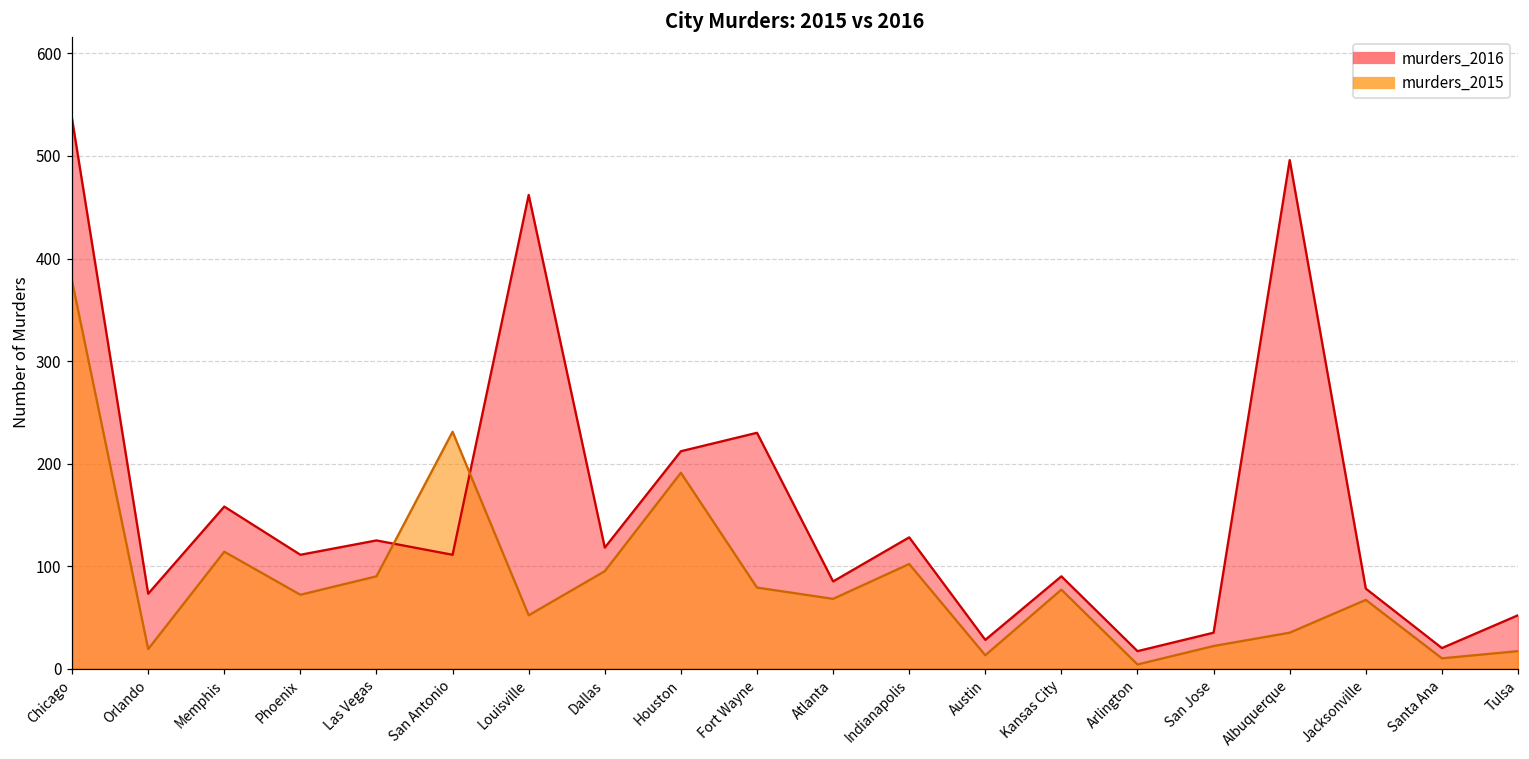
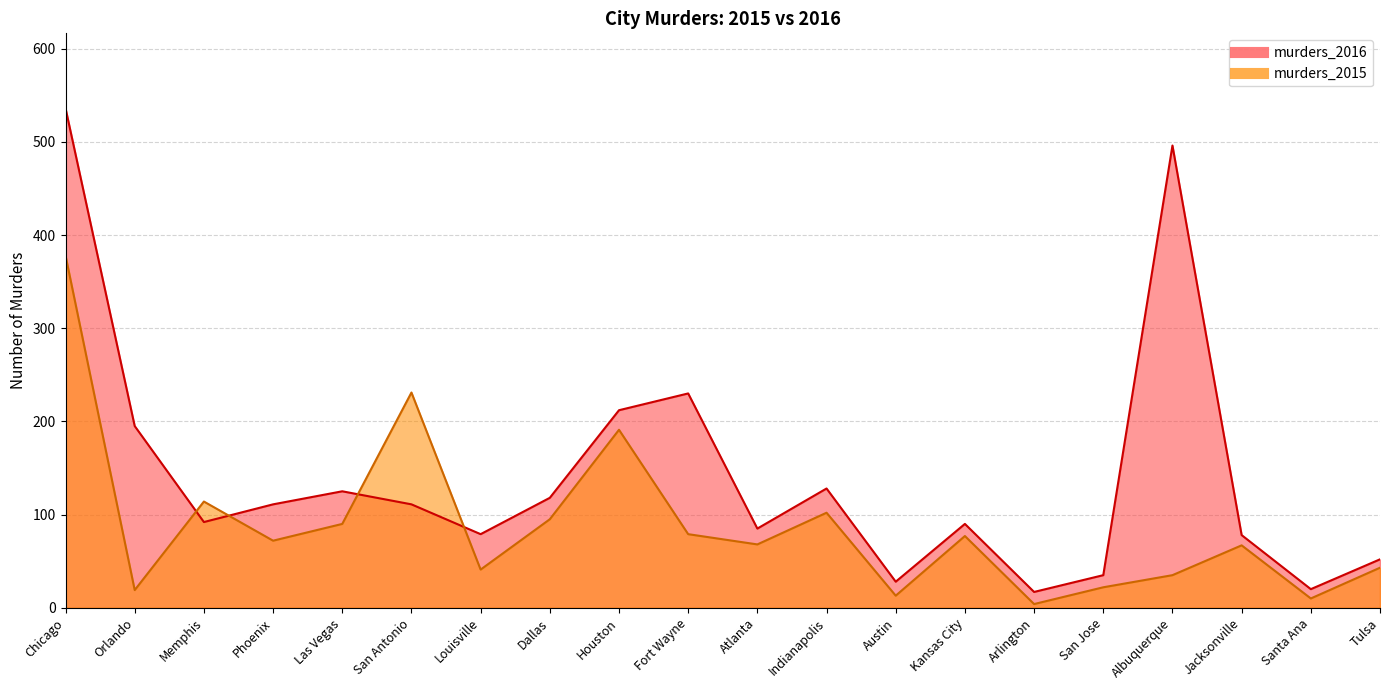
murders_2016, Orlando: 70 -> 200
murders_2016, Memphis: 160 -> 90
murders_2016, Louisville: 460 -> 80
murders_2015, Louisville: 50 -> 40
murders_2015, Tulsa: 20 -> 40
